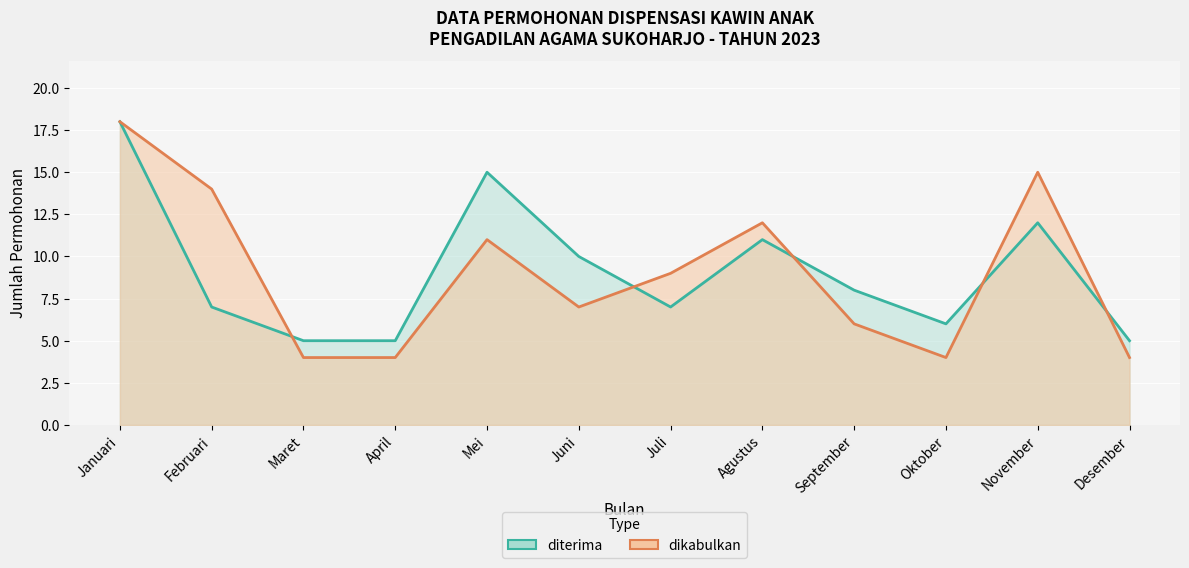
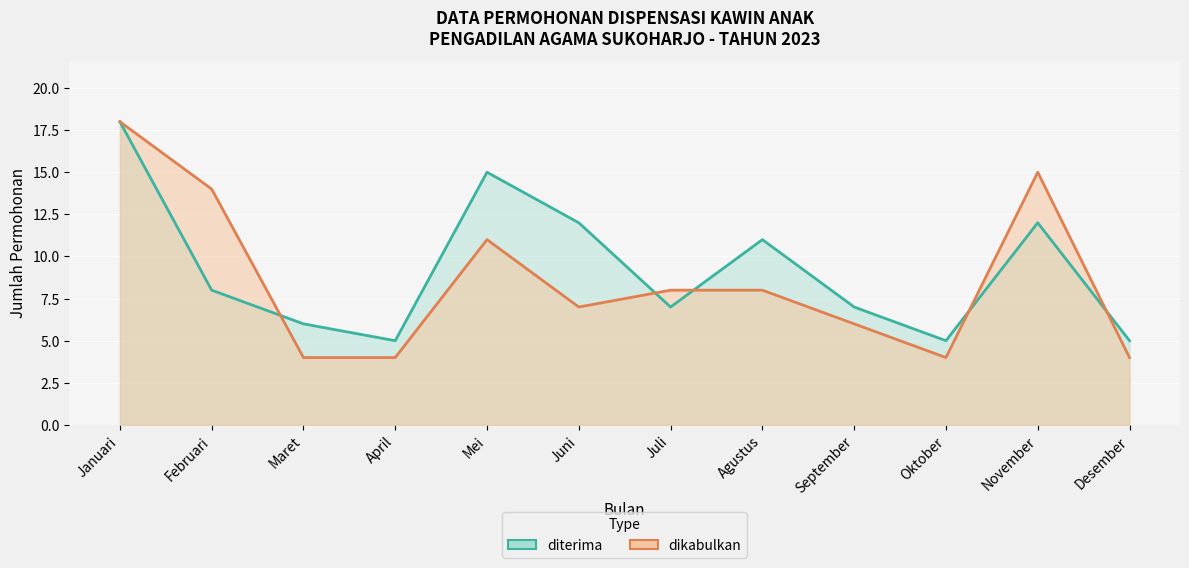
diterima, Februari: 7 -> 8
diterima, Maret: 5 -> 6
diterima, Juni: 10 -> 12
dikabulkan, Juli: 9 -> 8
dikabulkan, Agustus: 12 -> 8
diterima, September: 8 -> 7
diterima, Oktober: 6 -> 5
